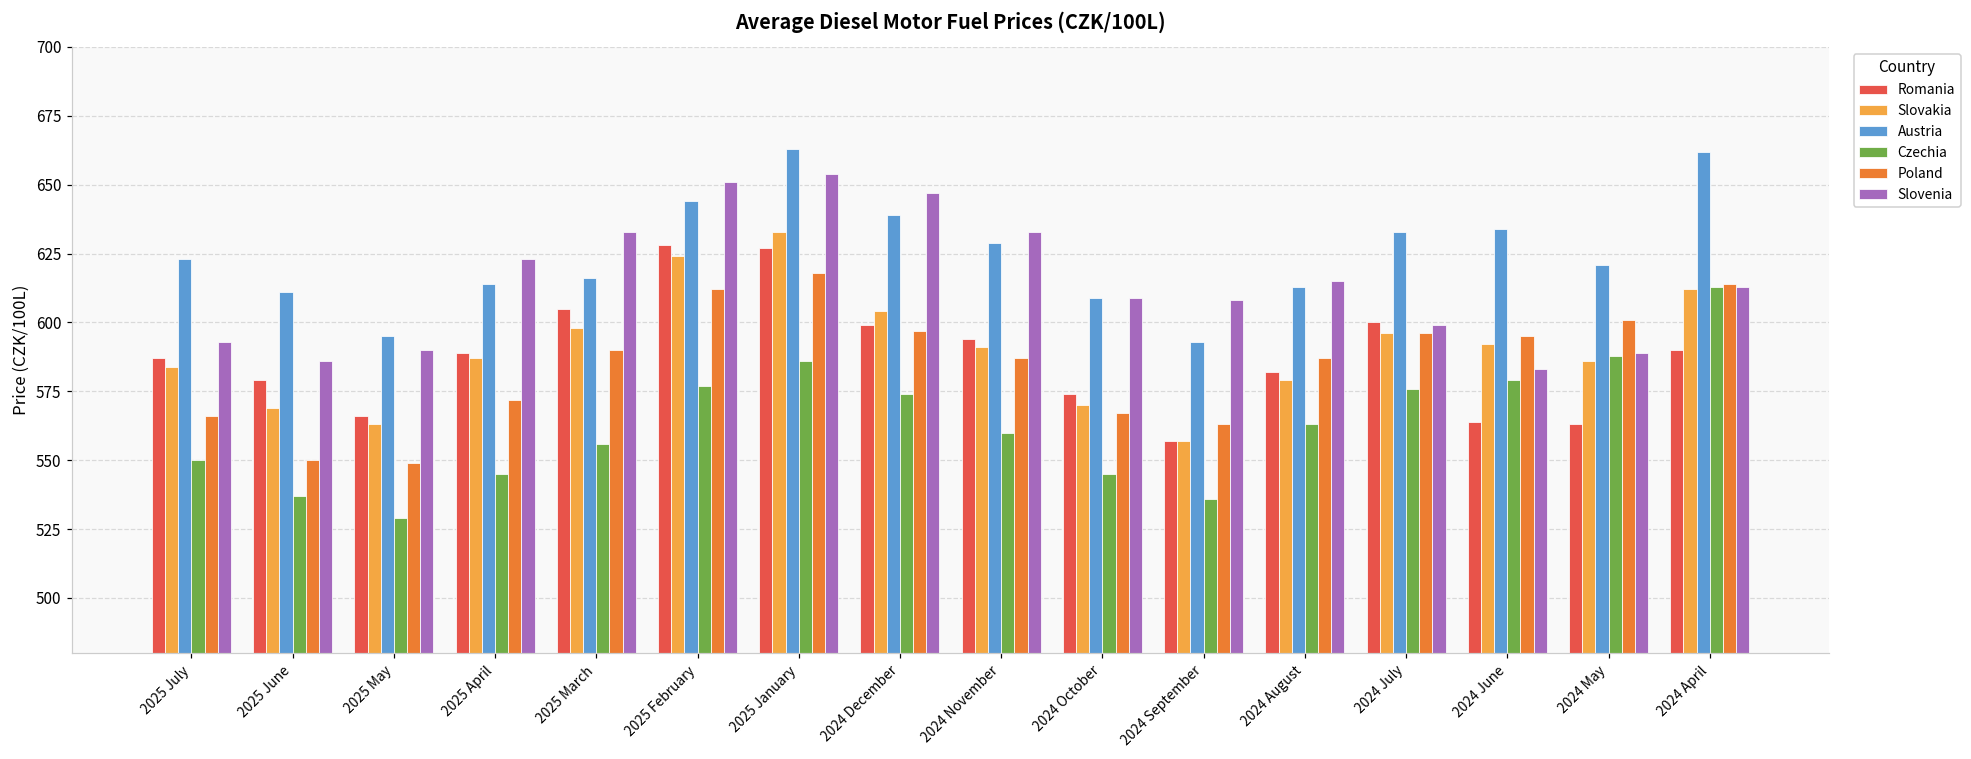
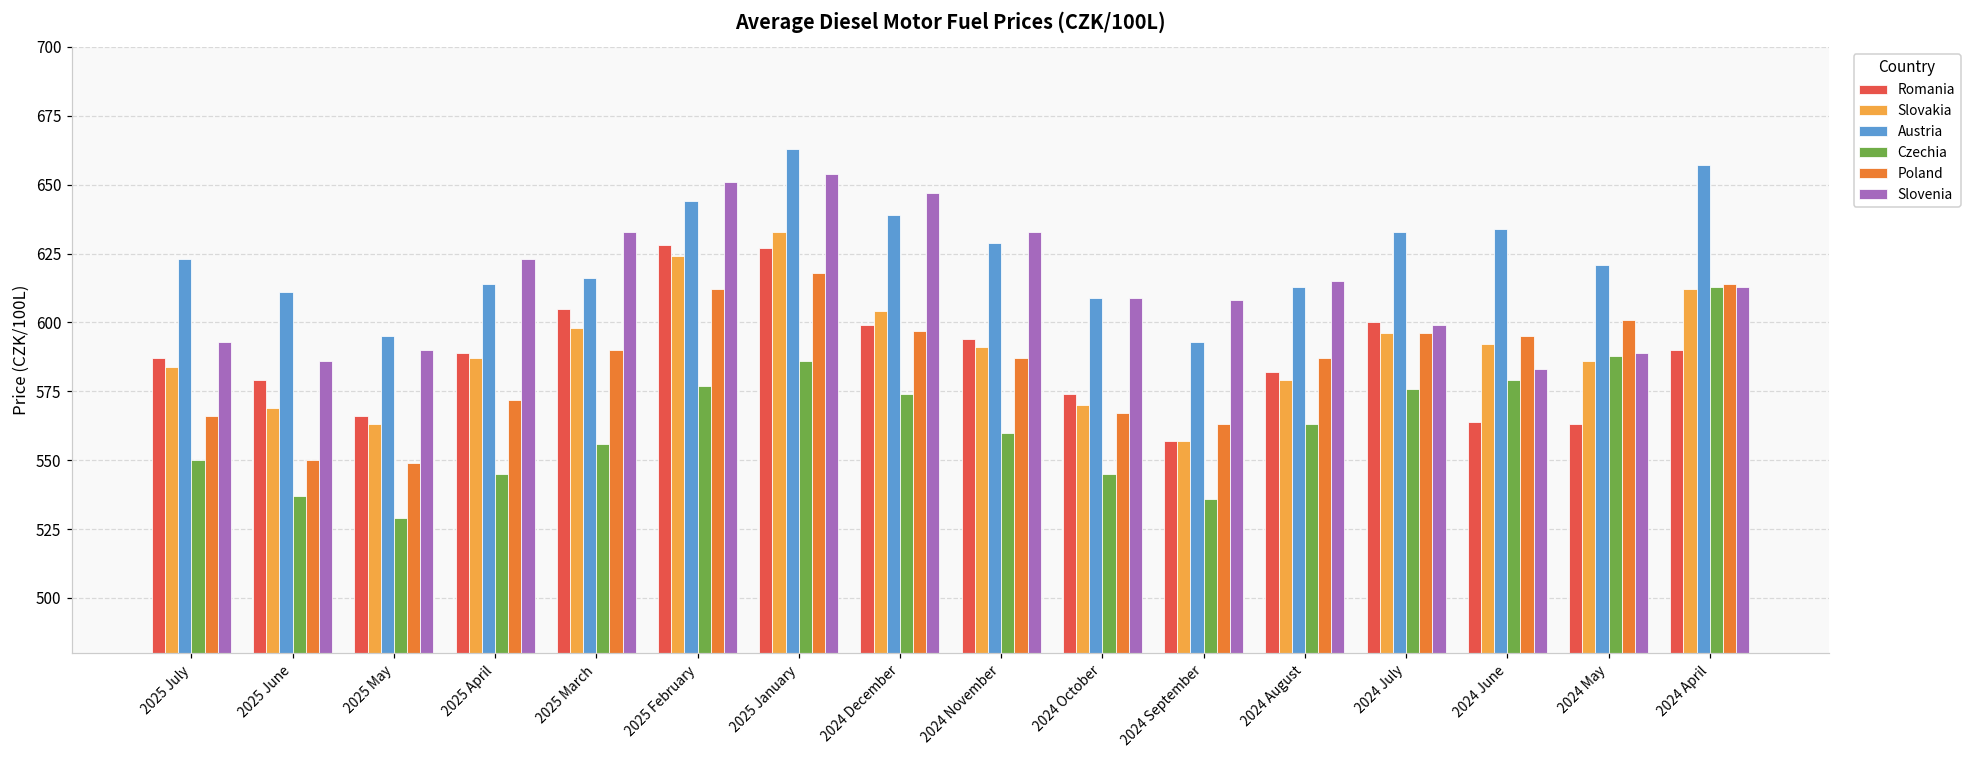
Austria, 2024 April: 662 -> 657
